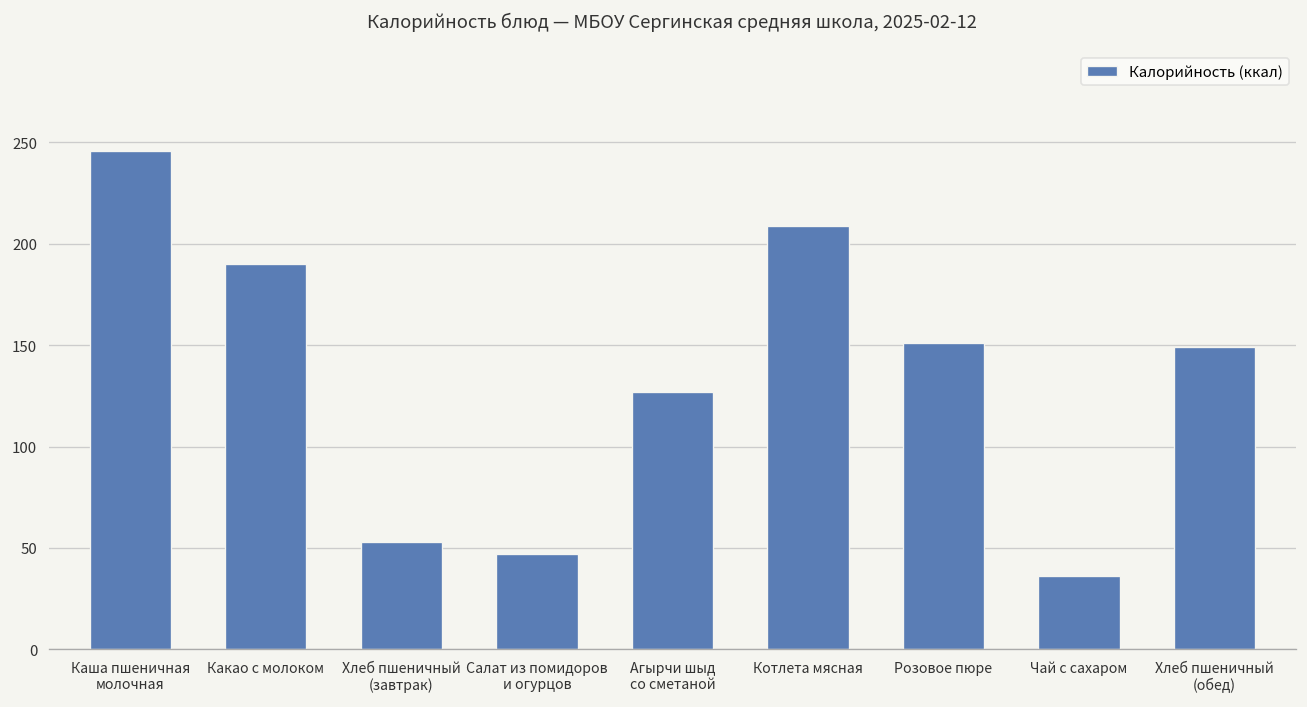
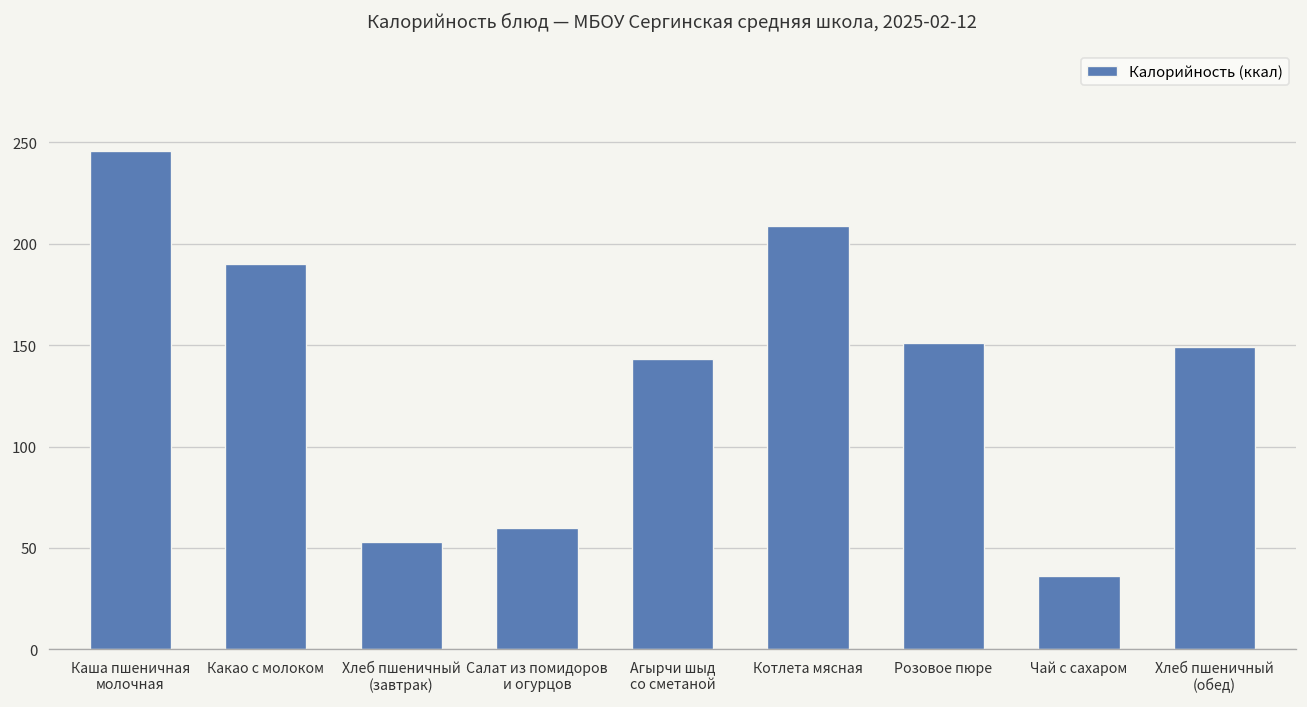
Салат из помидоров и огурцов: 47 -> 60
Агырчи шыд со сметаной: 127 -> 143
